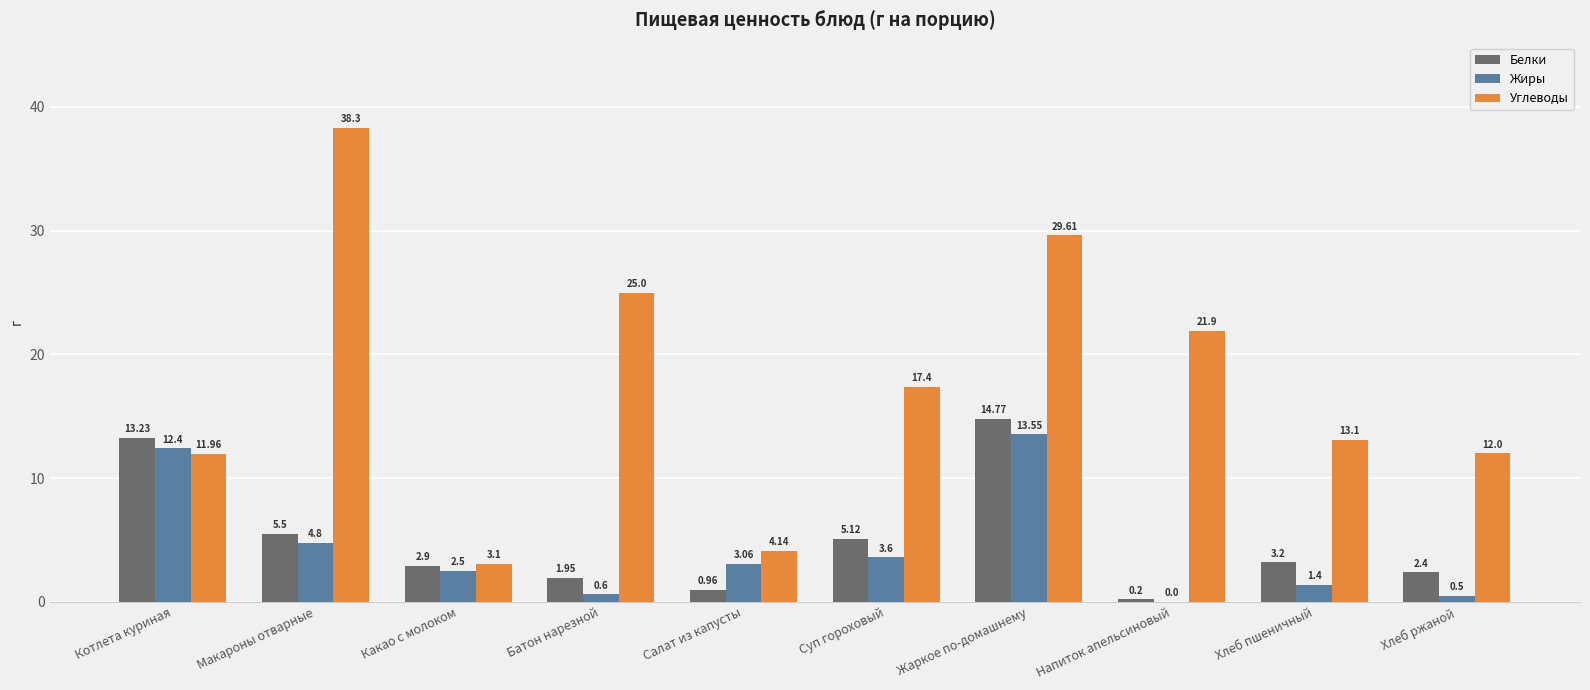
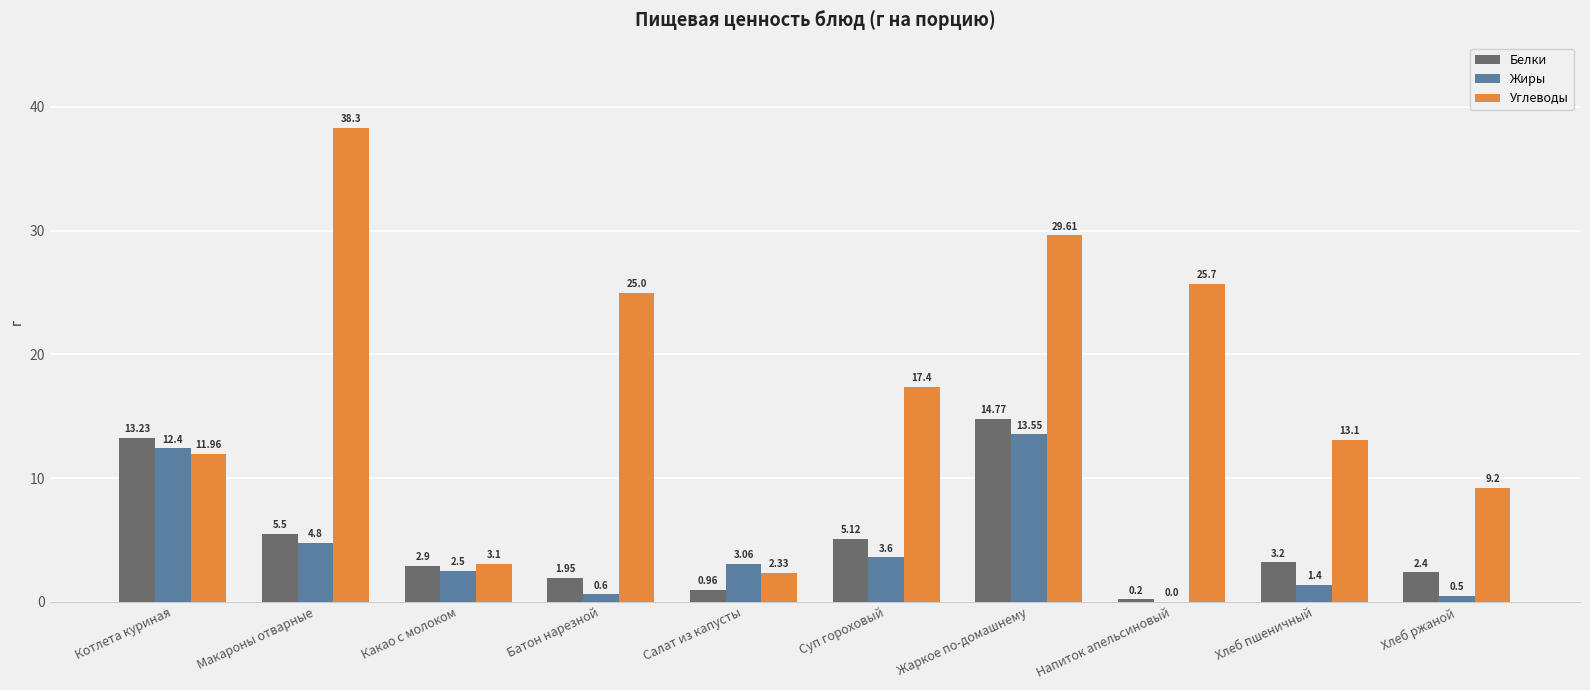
Углеводы, Салат из капусты: 4.14 -> 2.33
Углеводы, Напиток апельсиновый: 21.9 -> 25.7
Углеводы, Хлеб ржаной: 12.0 -> 9.2
